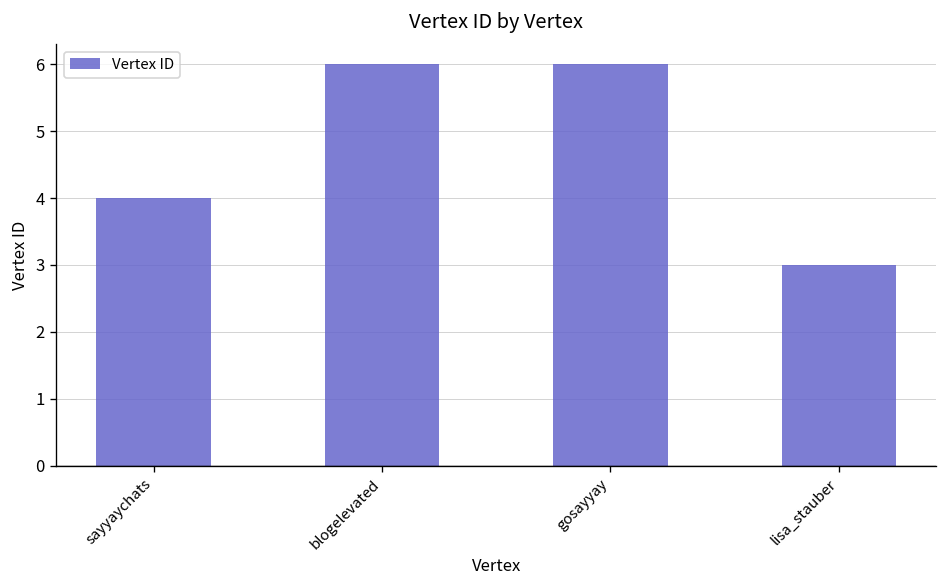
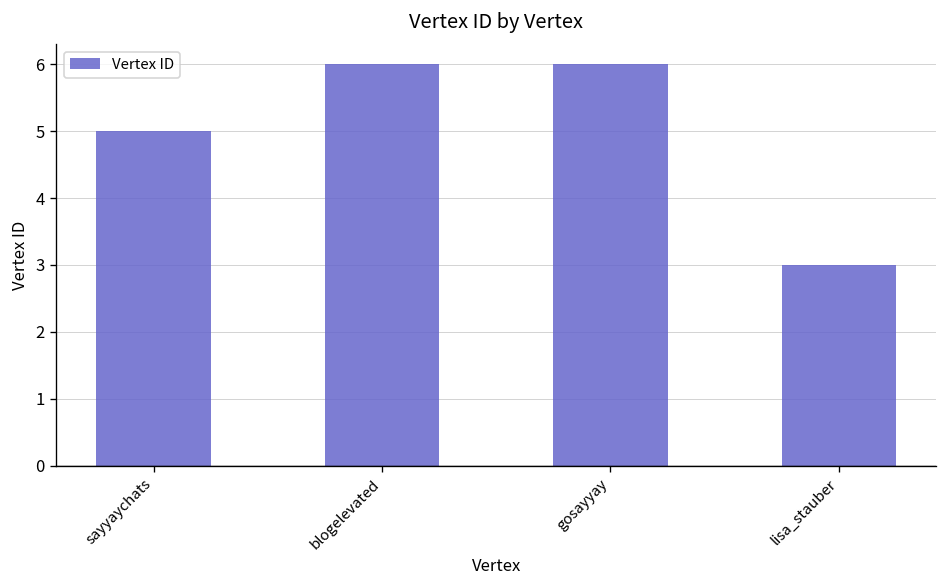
sayyaychats: 4 -> 5
